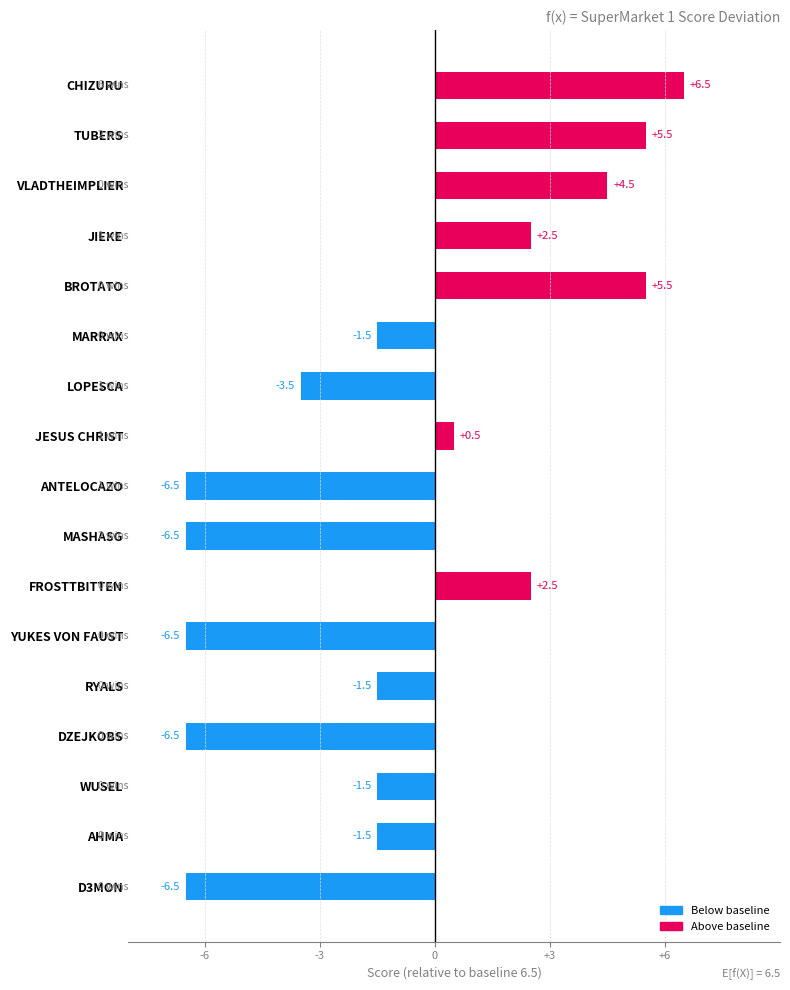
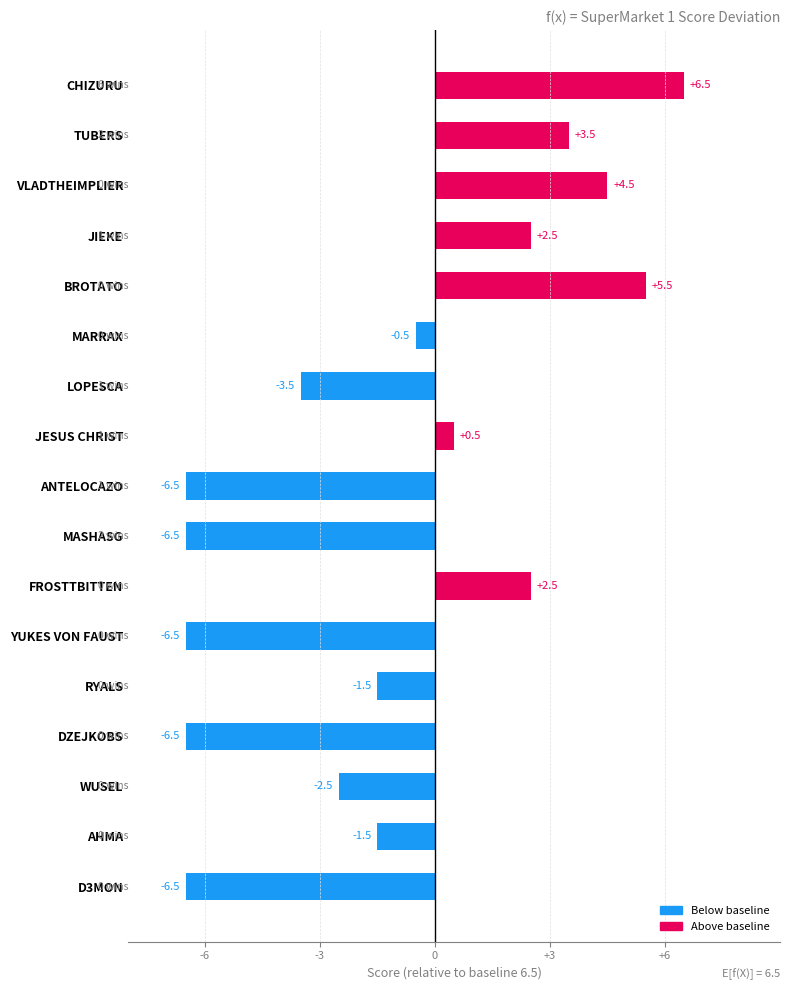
TUBERS: +5.5 -> +3.5
MARRAX: -1.5 -> -0.5
WUSEL: -1.5 -> -2.5
